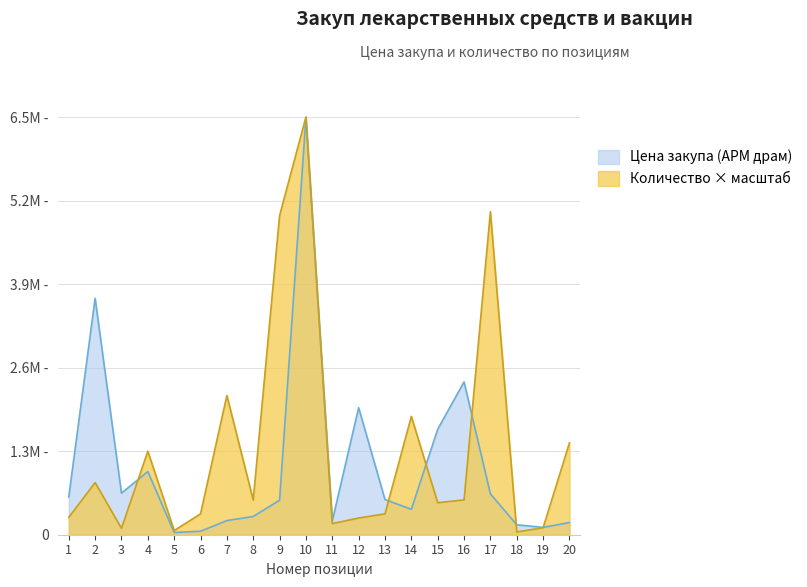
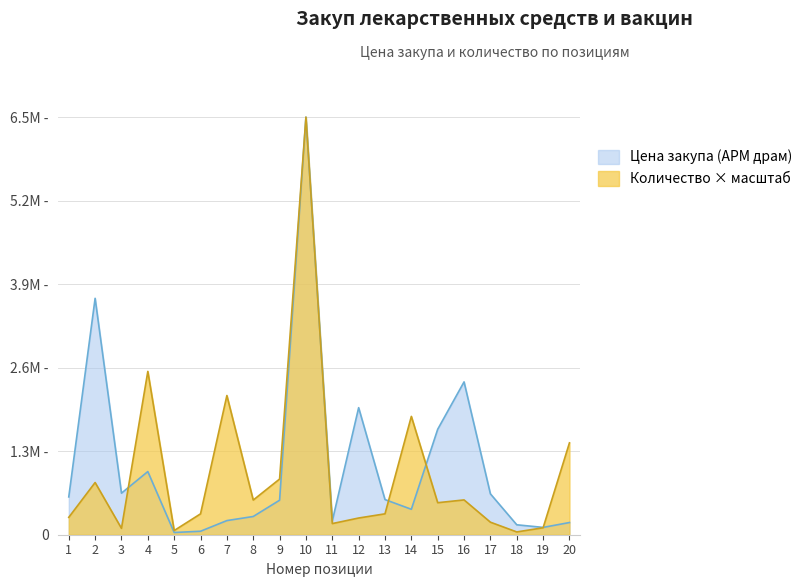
Количество × масштаб, 4: 1.3M - -> 2.6M -
Количество × масштаб, 9: 5.0M - -> 0.9M -
Количество × масштаб, 17: 5.1M - -> 0.2M -
